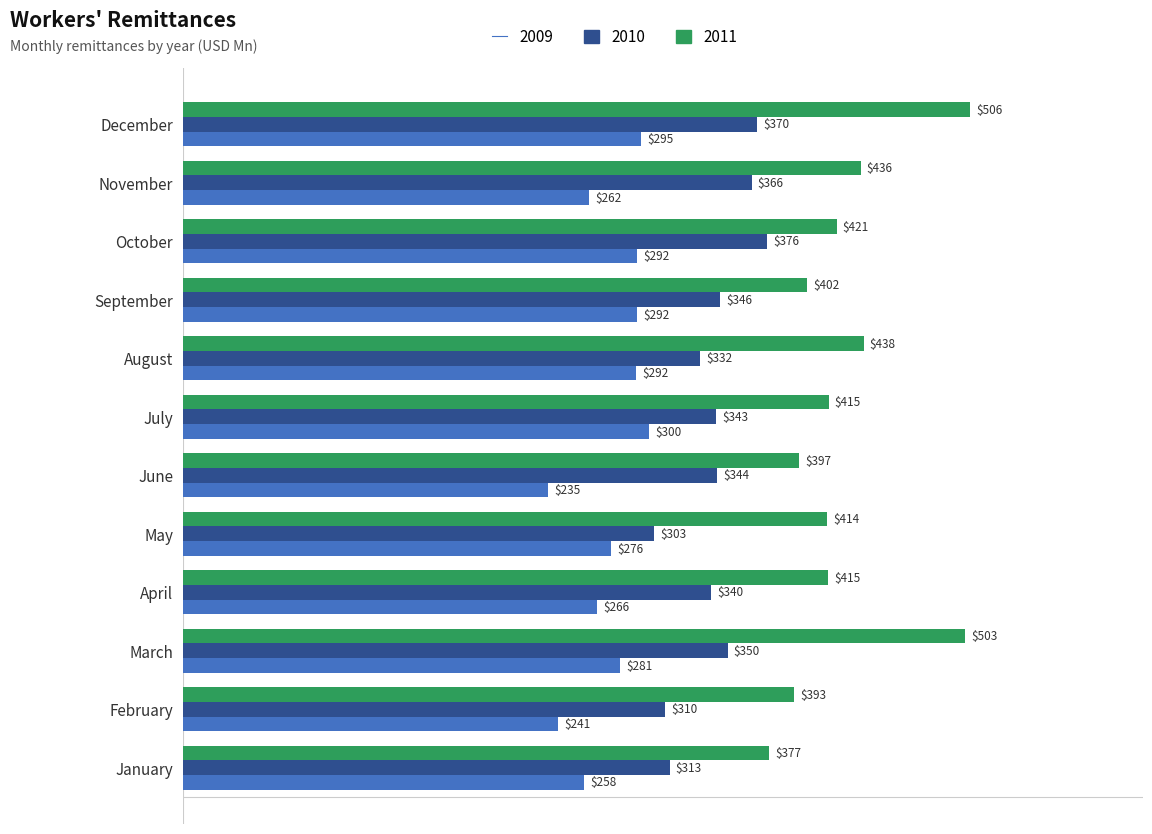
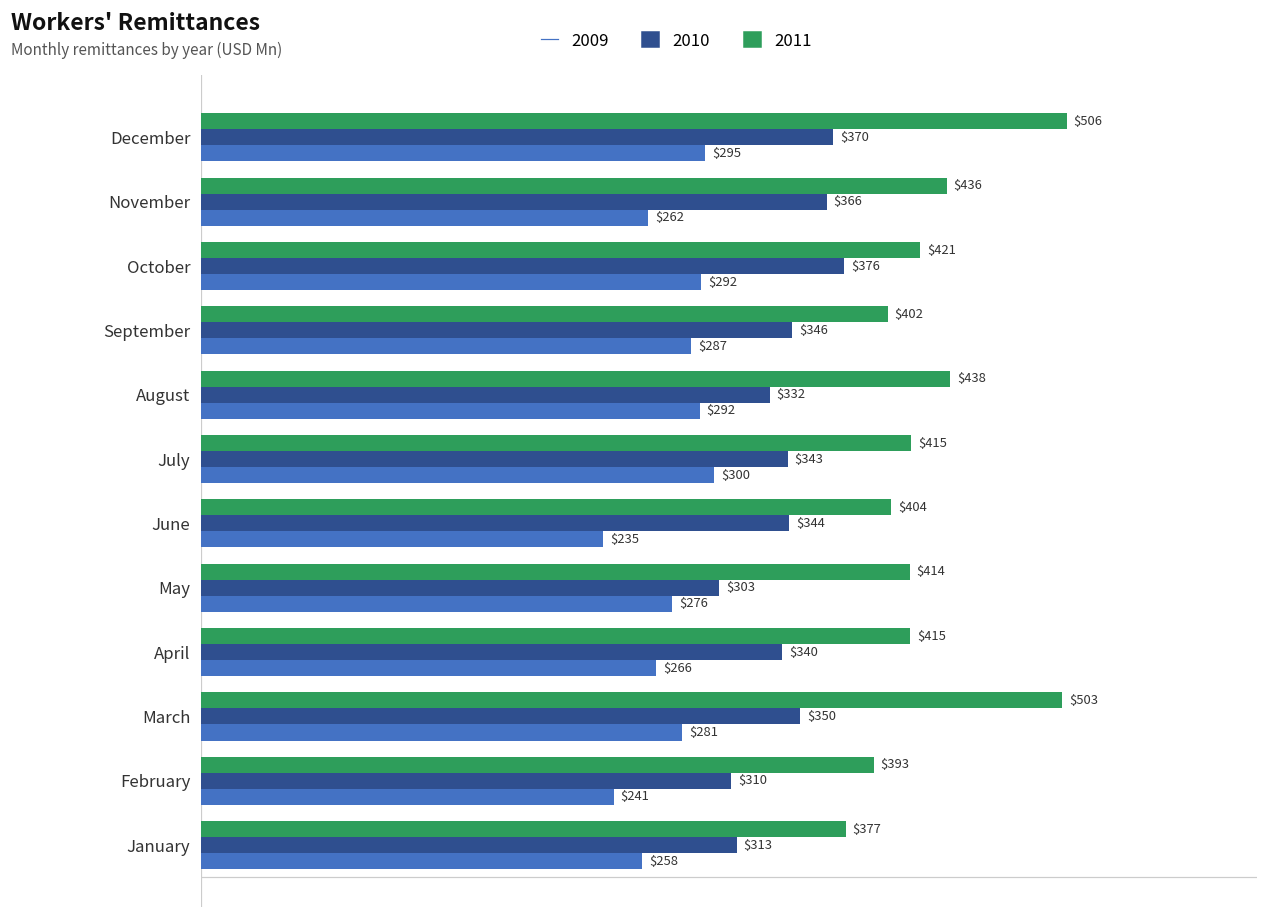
2009, September: $292 -> $287
2011, June: $397 -> $404
